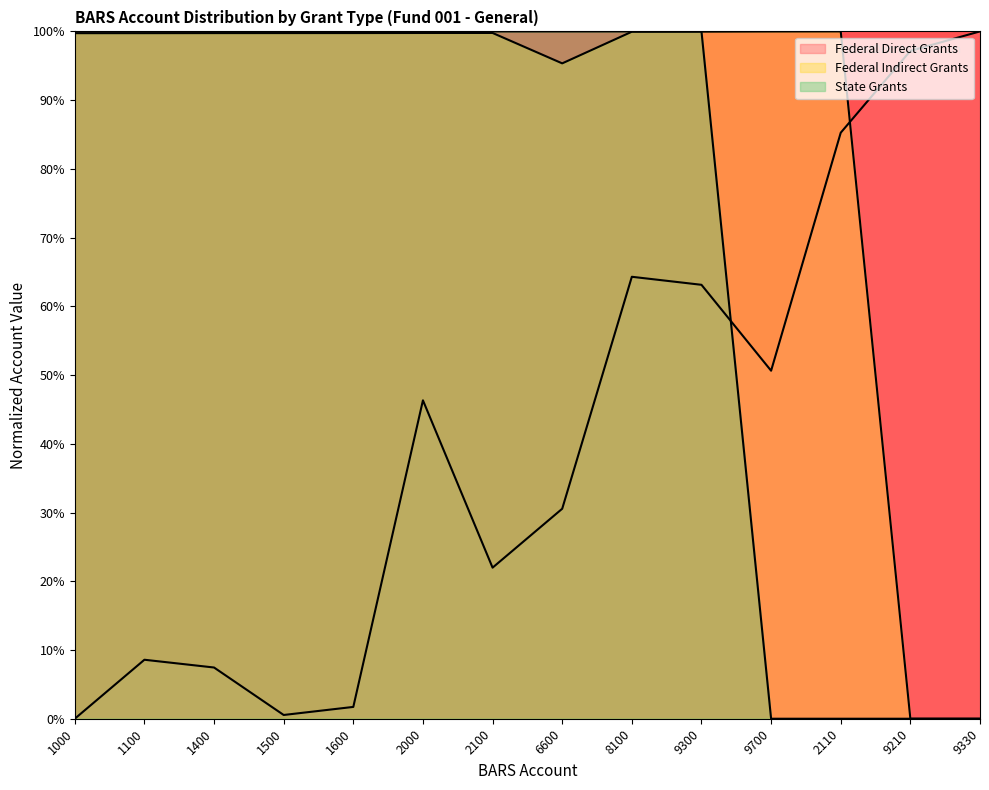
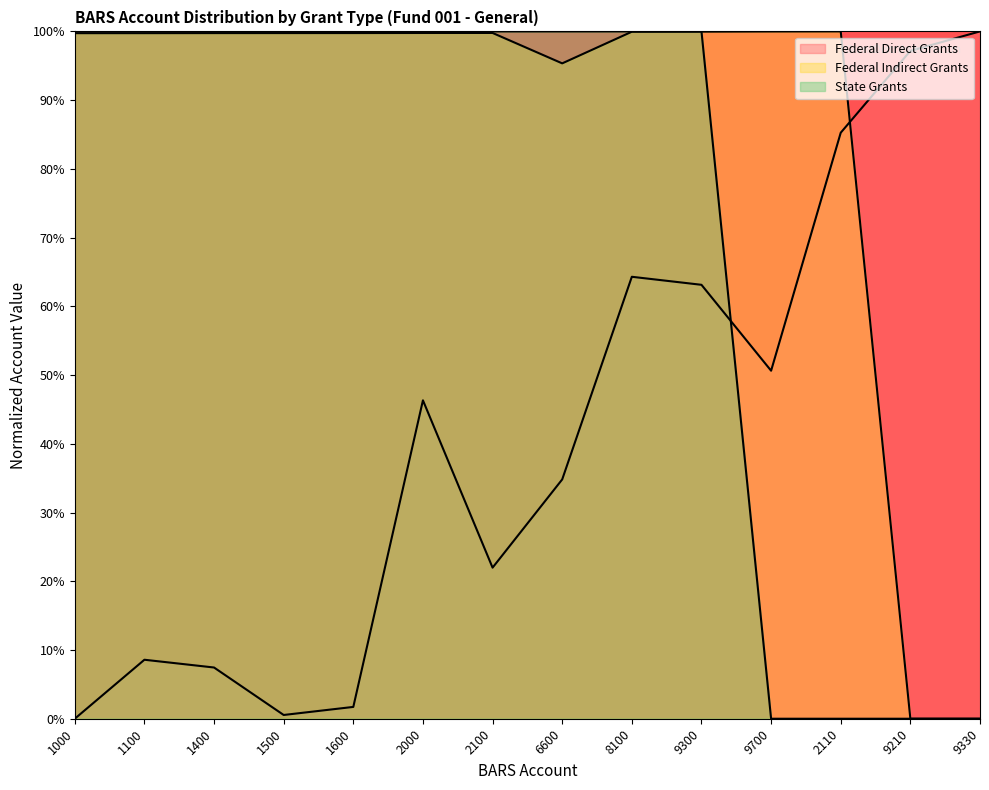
Federal Direct Grants, 6600: 31% -> 35%
